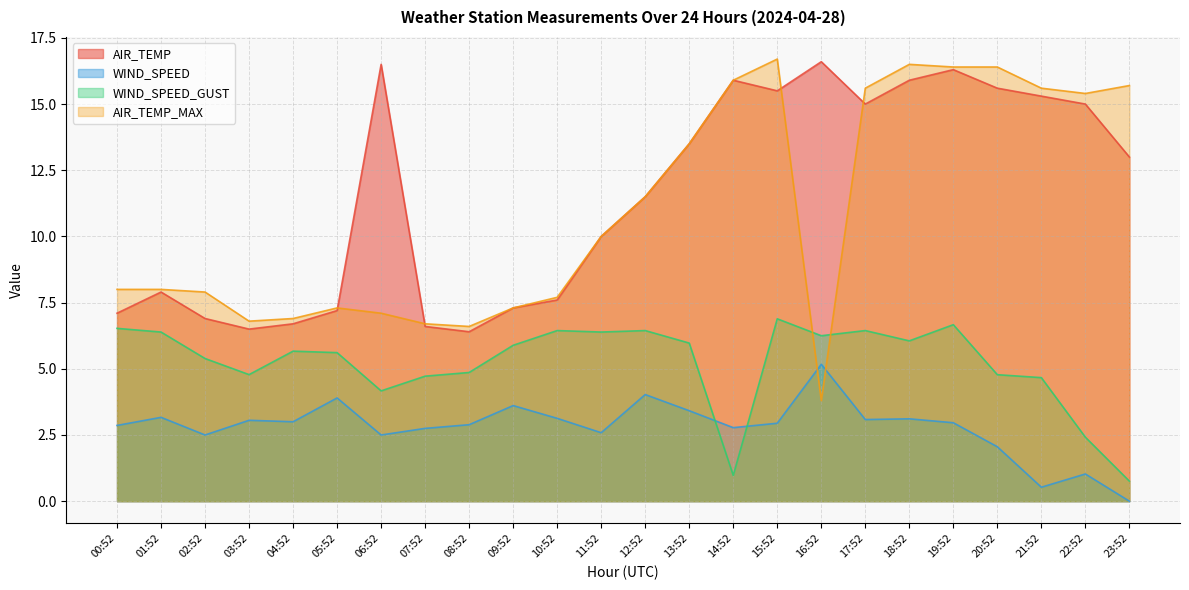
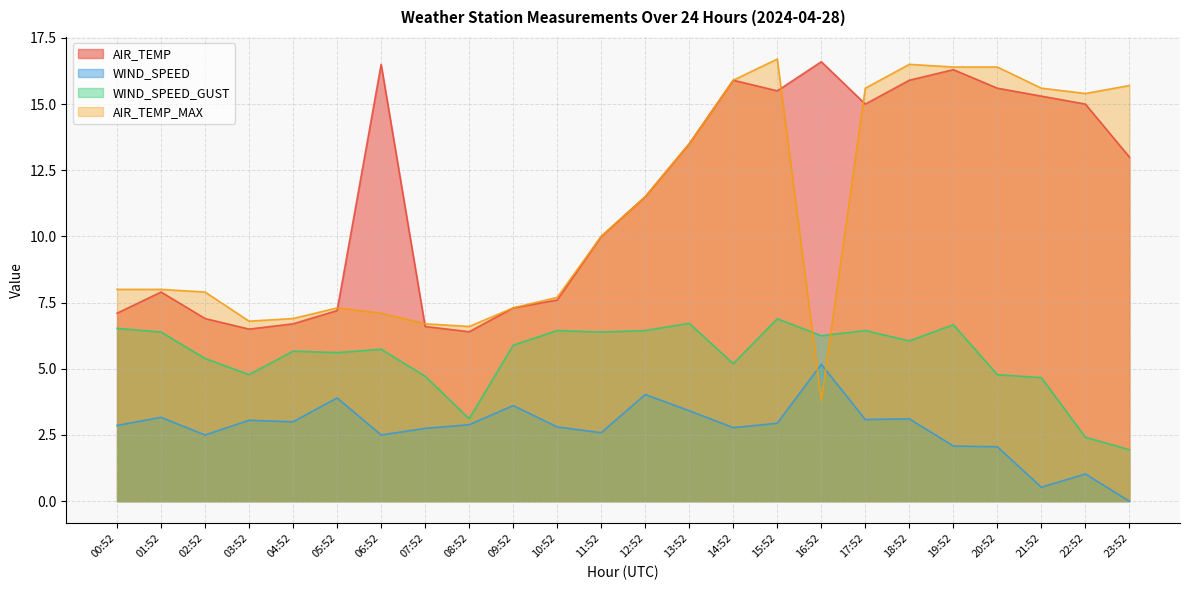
WIND_SPEED_GUST, 06:52: 4.2 -> 5.7
WIND_SPEED_GUST, 08:52: 4.9 -> 3.1
WIND_SPEED, 10:52: 3.1 -> 2.8
WIND_SPEED_GUST, 13:52: 6.0 -> 6.7
WIND_SPEED_GUST, 14:52: 1.0 -> 5.2
WIND_SPEED, 19:52: 3.0 -> 2.1
WIND_SPEED_GUST, 23:52: 0.8 -> 1.9
